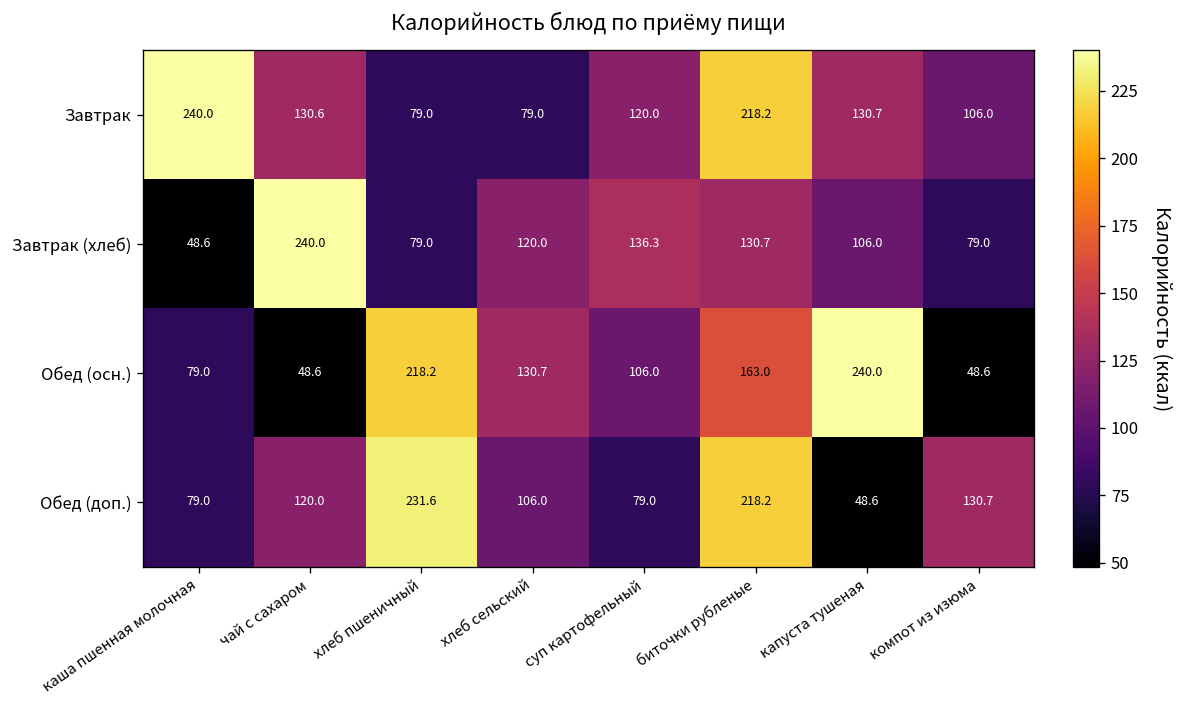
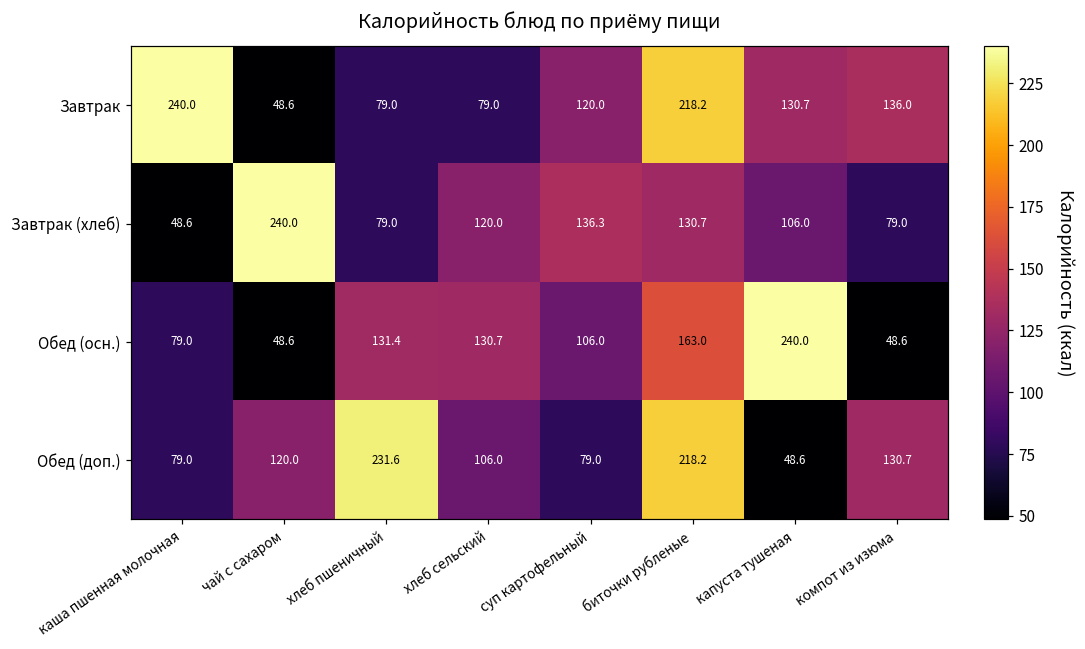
Завтрак, чай с сахаром: 130.6 -> 48.6
Завтрак, компот из изюма: 106.0 -> 136.0
Обед (осн.), хлеб пшеничный: 218.2 -> 131.4
